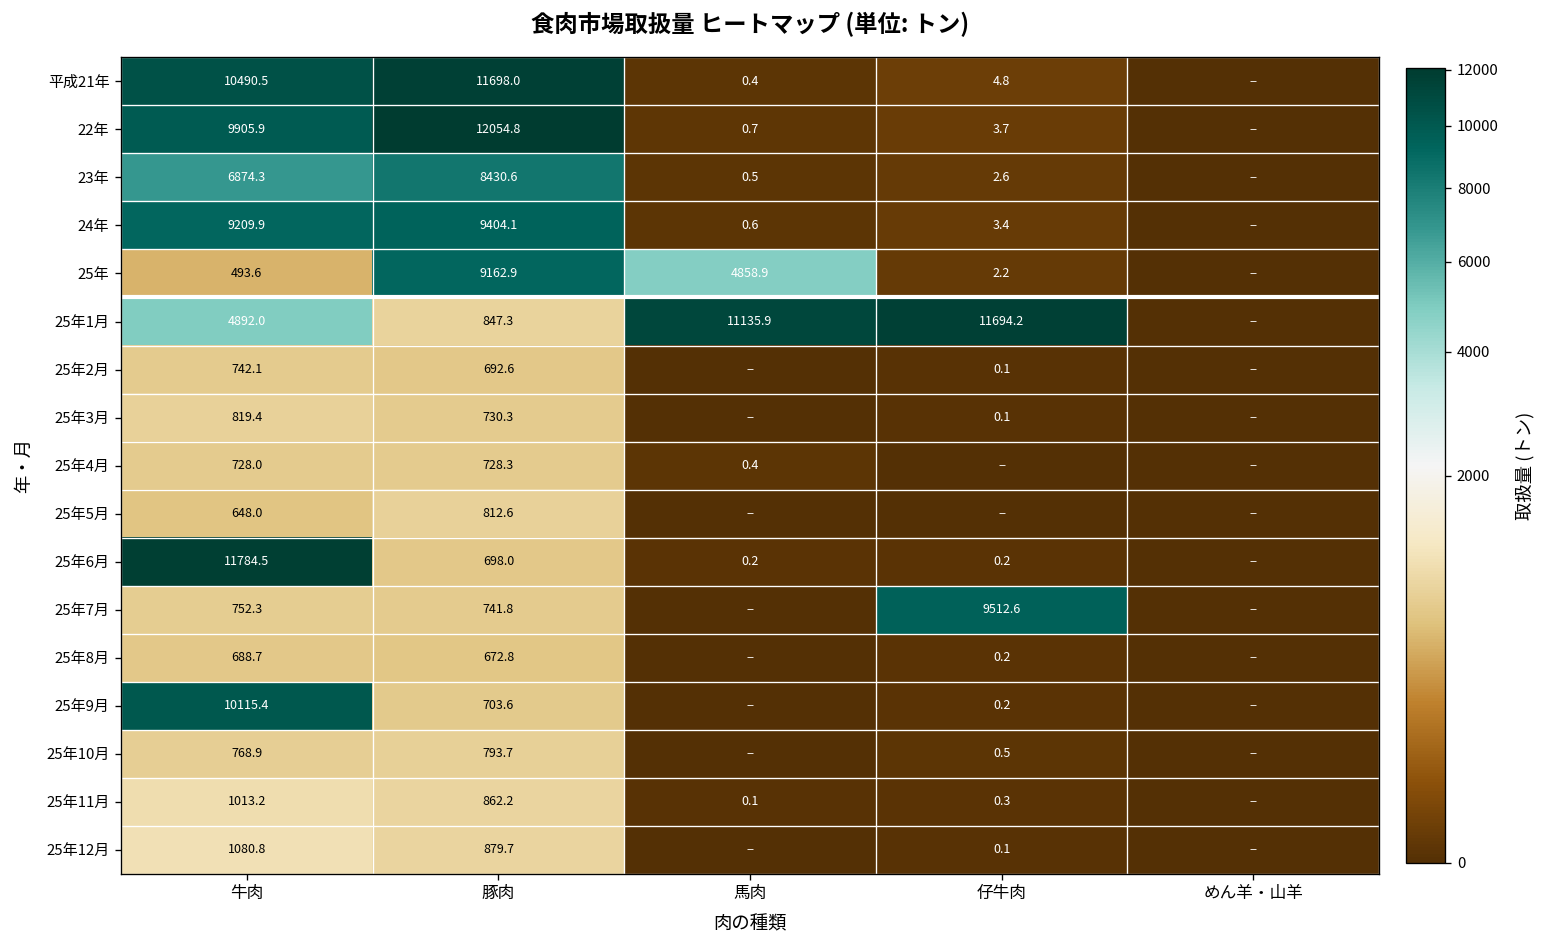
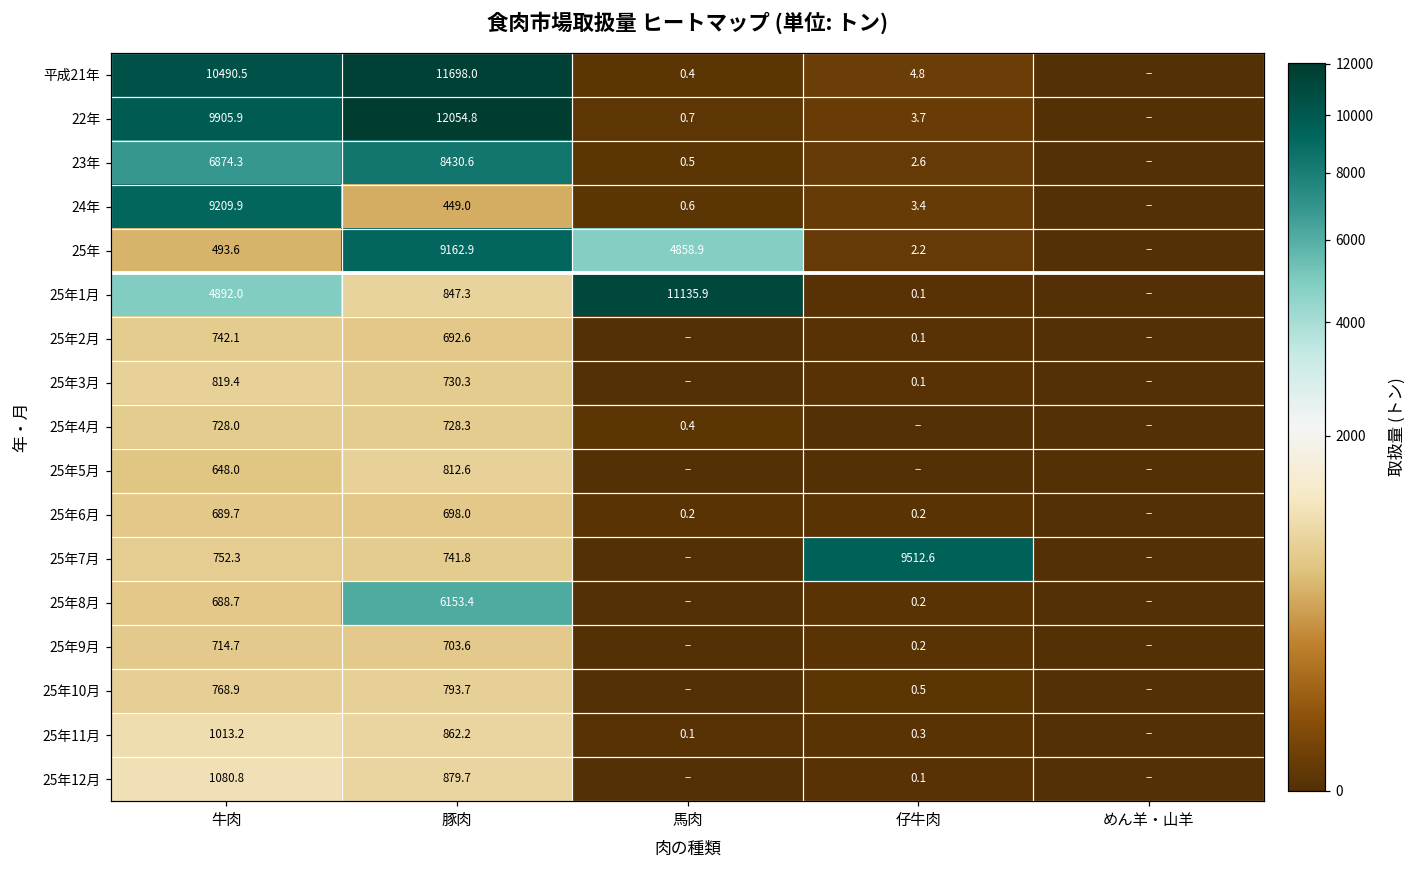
24年, 豚肉: 9404.1 -> 449.0
25年1月, 仔牛肉: 11694.2 -> 0.1
25年6月, 牛肉: 11784.5 -> 689.7
25年8月, 豚肉: 672.8 -> 6153.4
25年9月, 牛肉: 10115.4 -> 714.7
